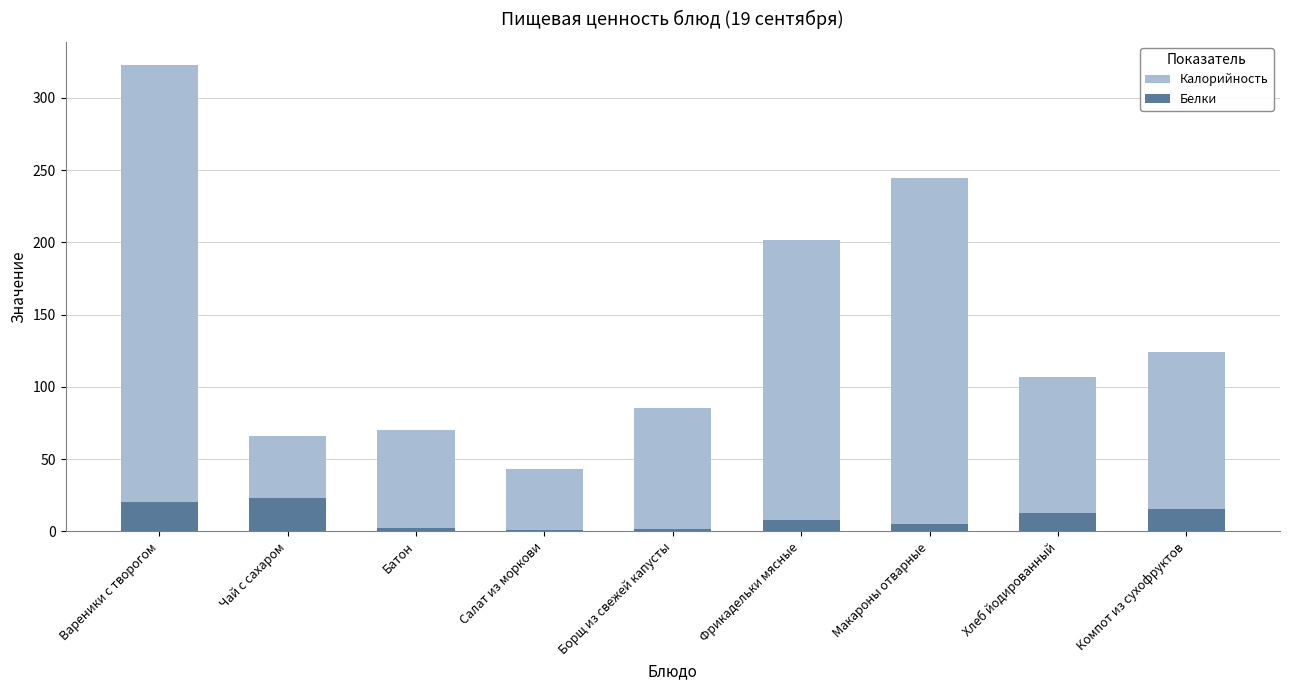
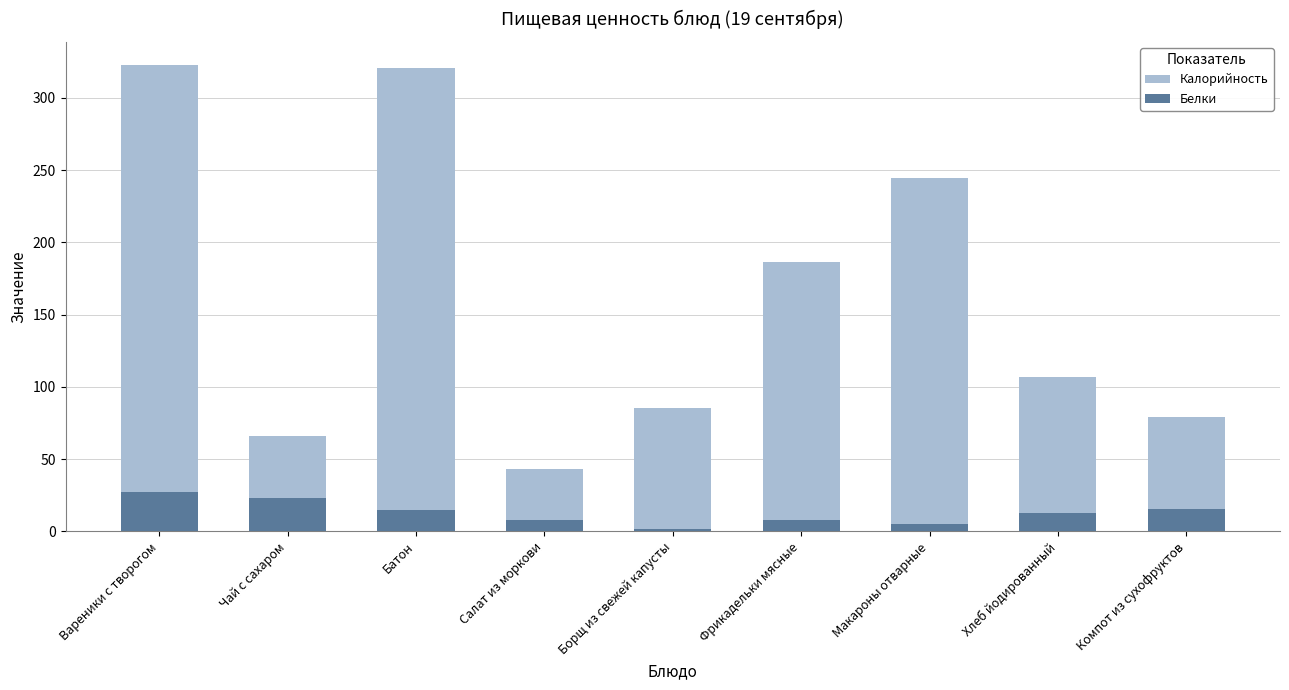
Белки, Вареники с творогом: 20 -> 27
Калорийность, Батон: 70 -> 321
Белки, Батон: 2 -> 15
Белки, Салат из моркови: 1 -> 8
Калорийность, Фрикадельки мясные: 202 -> 187
Калорийность, Компот из сухофруктов: 124 -> 79
